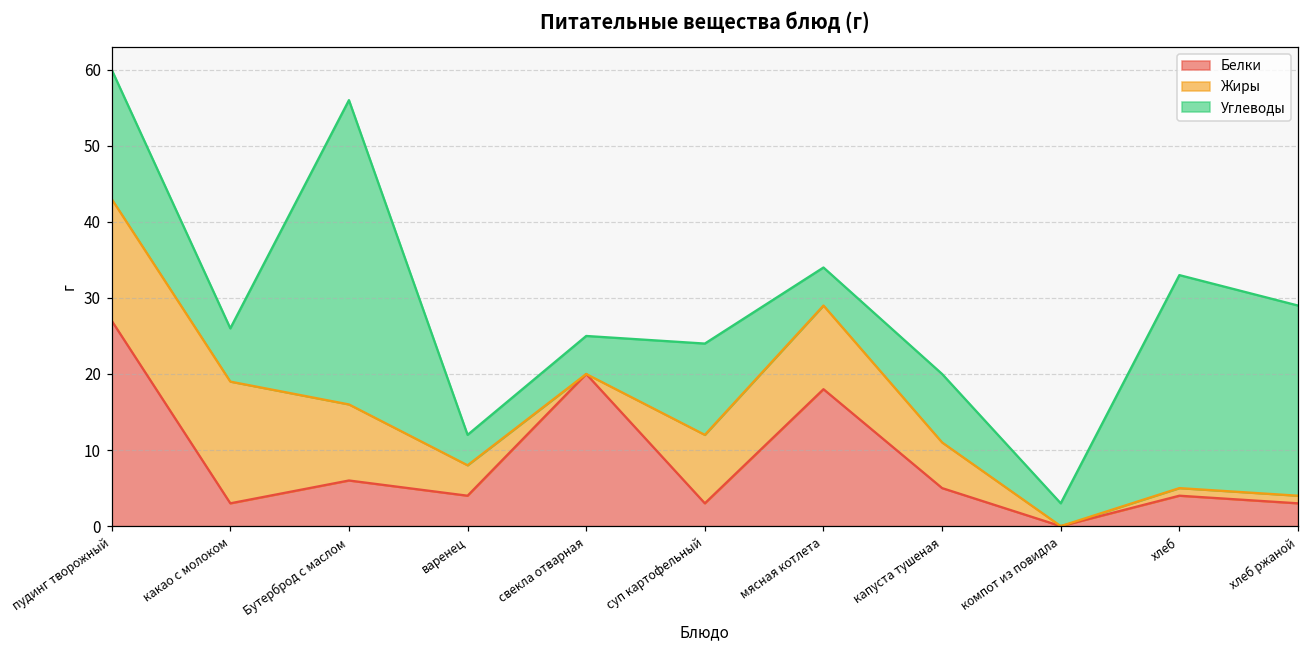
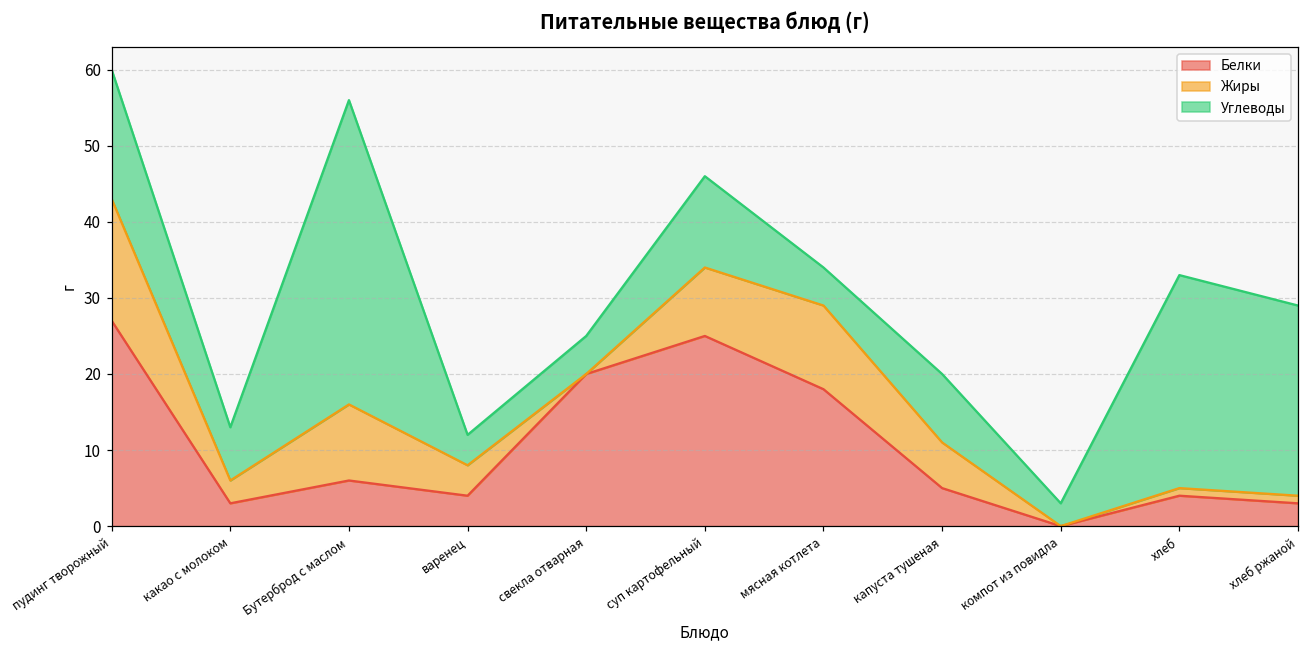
Жиры, какао с молоком: 16 -> 3
Белки, суп картофельный: 3 -> 25
